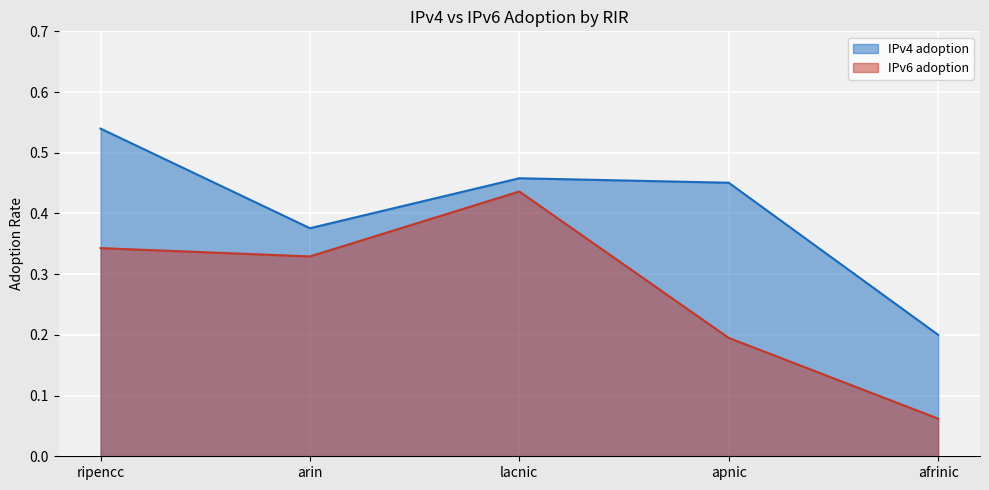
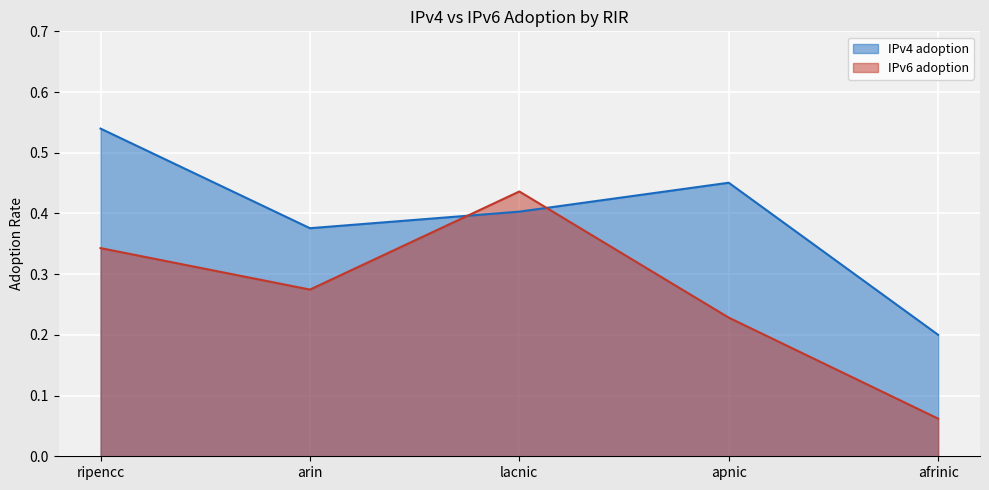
IPv6 adoption, arin: 0.33 -> 0.27
IPv4 adoption, lacnic: 0.46 -> 0.40
IPv6 adoption, apnic: 0.20 -> 0.23
